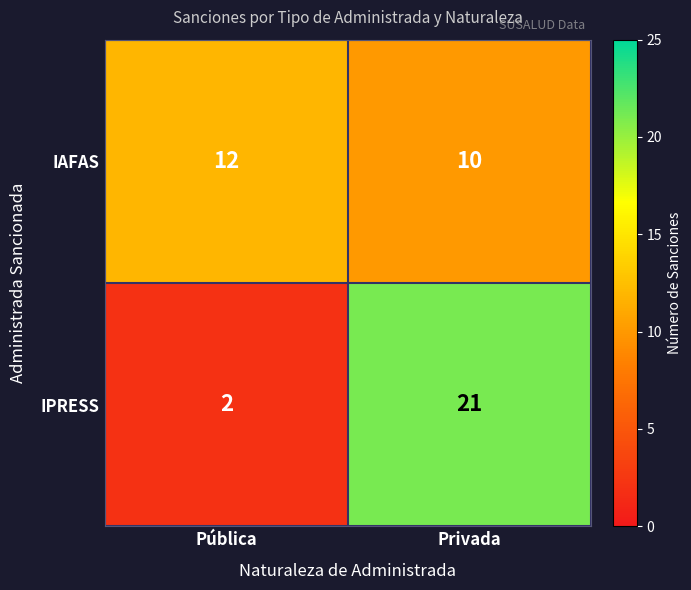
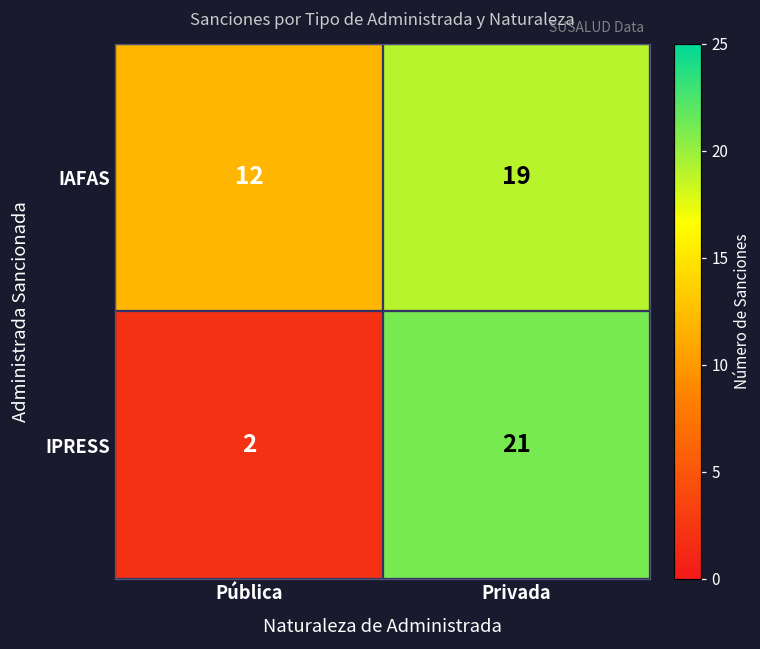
IAFAS, Privada: 10 -> 19
